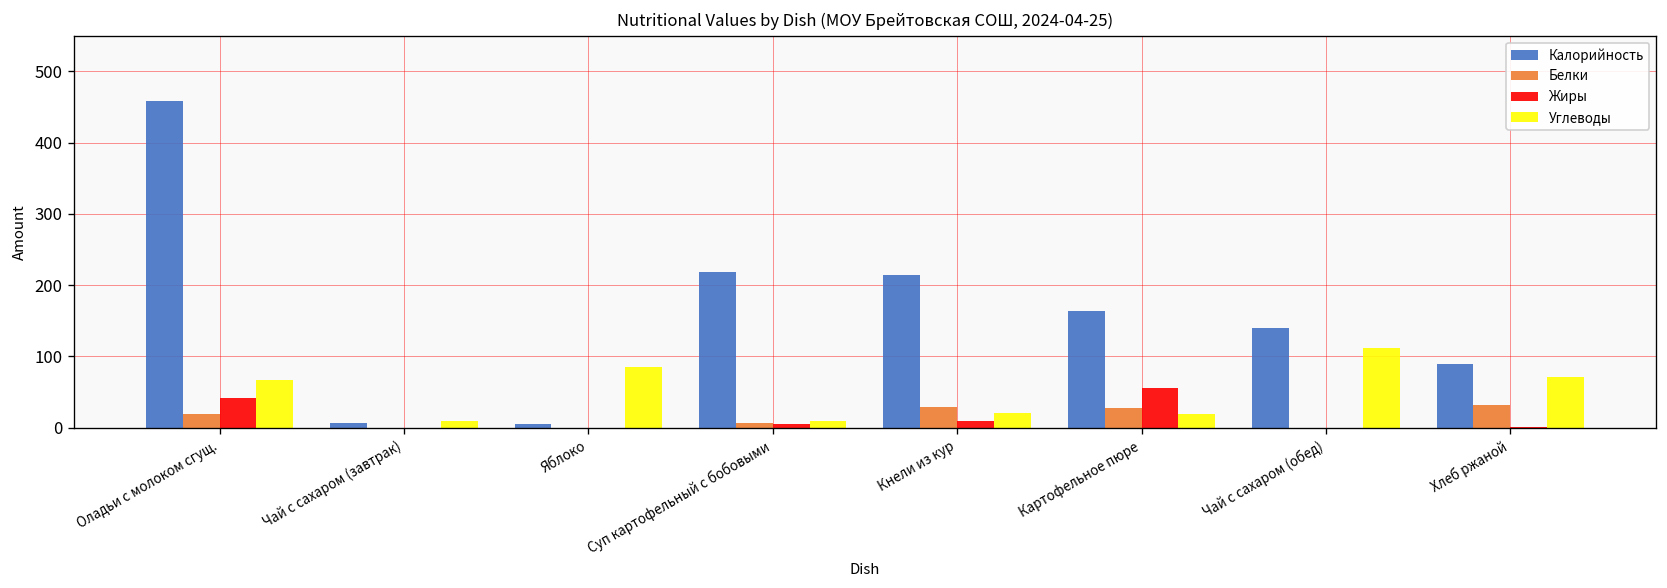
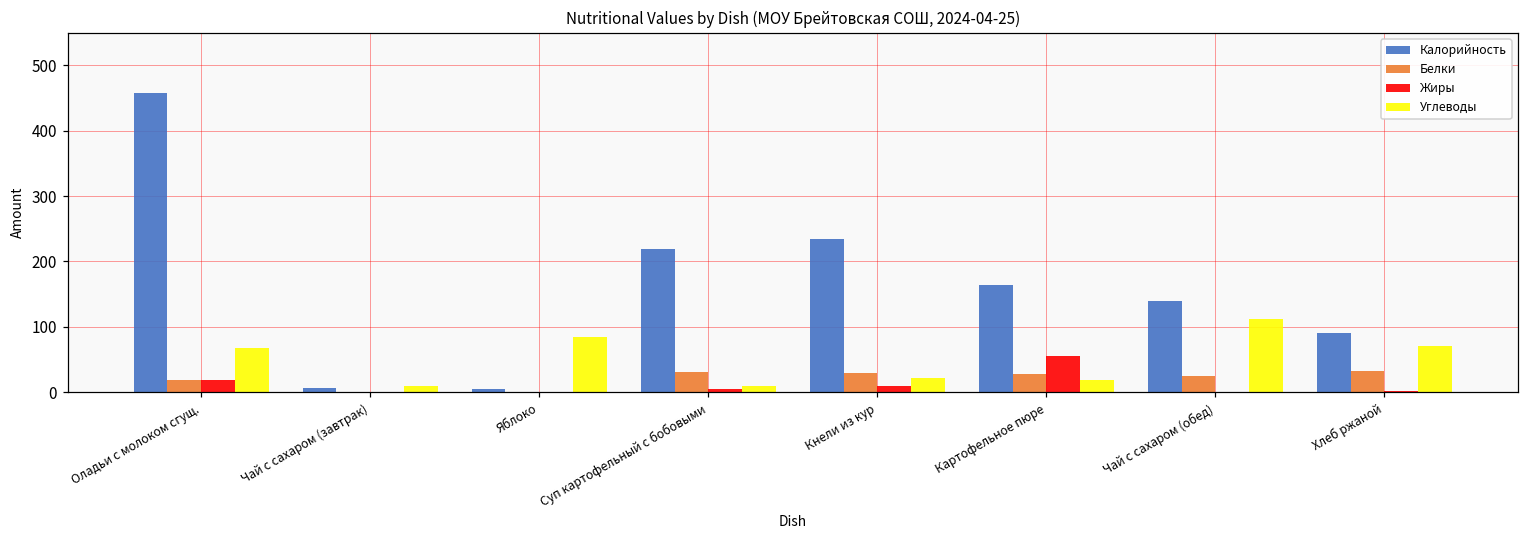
Жиры, Оладьи с молоком сгущ.: 40 -> 20
Белки, Суп картофельный с бобовыми: 10 -> 30
Калорийность, Кнели из кур: 220 -> 240
Белки, Чай с сахаром (обед): 0 -> 30
